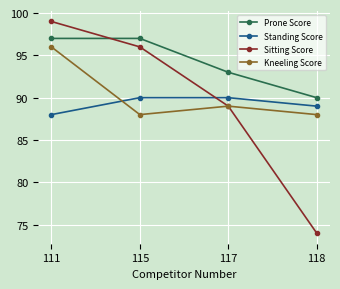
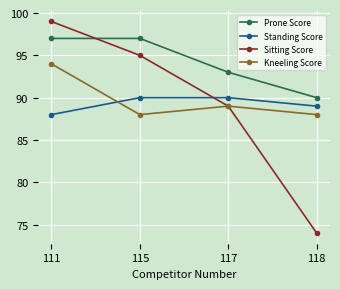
Kneeling Score, 111: 96 -> 94
Sitting Score, 115: 96 -> 95
